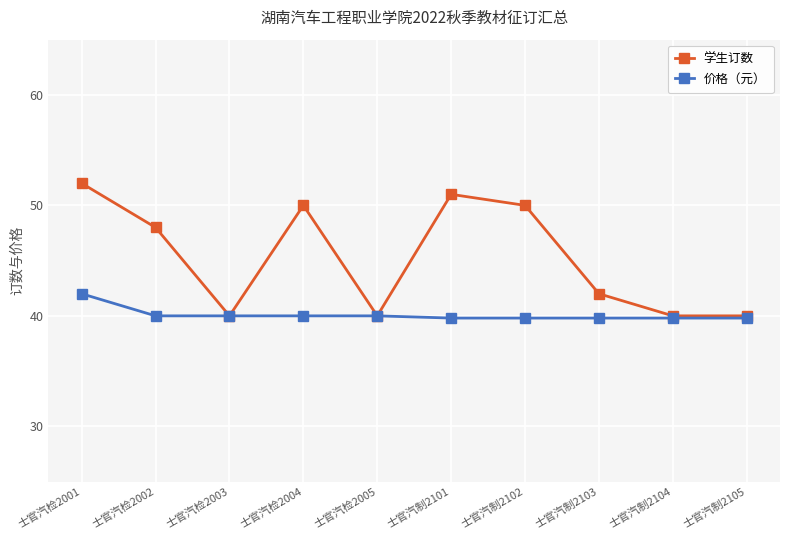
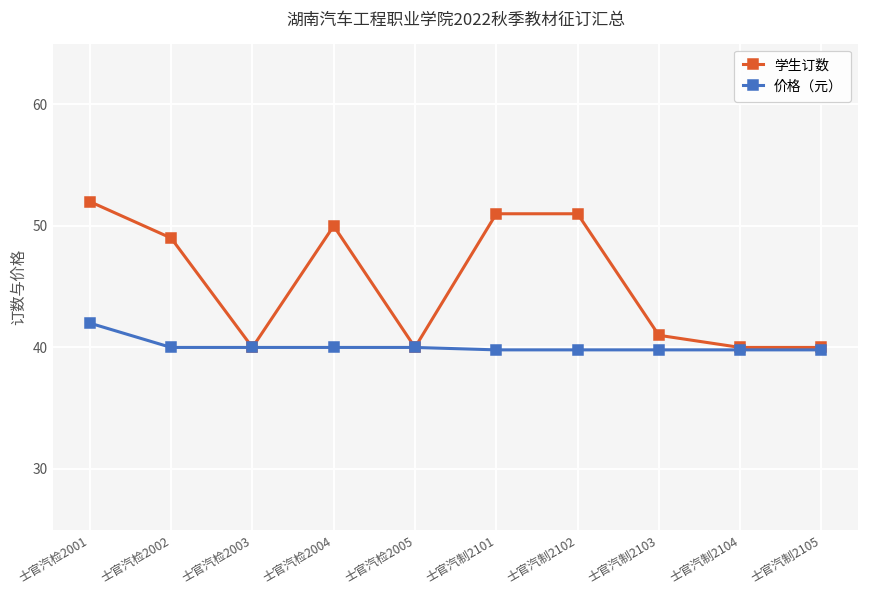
学生订数, 士官汽检2002: 48 -> 49
学生订数, 士官汽制2102: 50 -> 51
学生订数, 士官汽制2103: 42 -> 41
